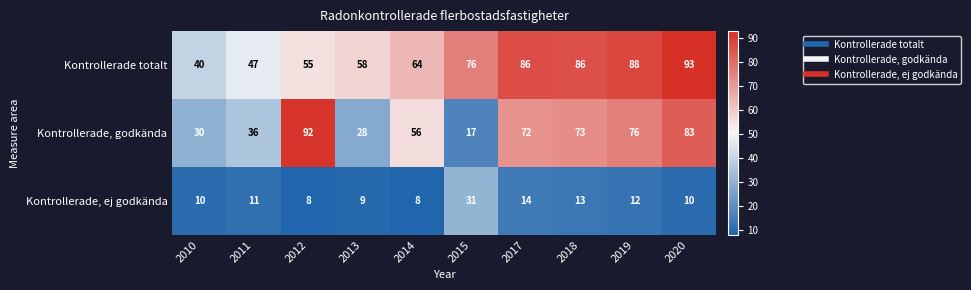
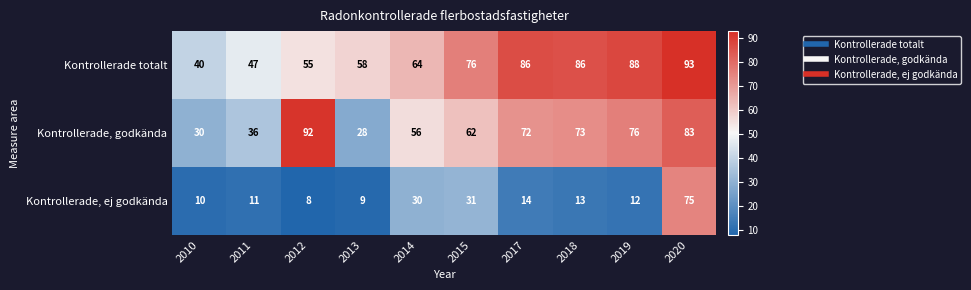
Kontrollerade, godkända, 2015: 17 -> 62
Kontrollerade, ej godkända, 2014: 8 -> 30
Kontrollerade, ej godkända, 2020: 10 -> 75
